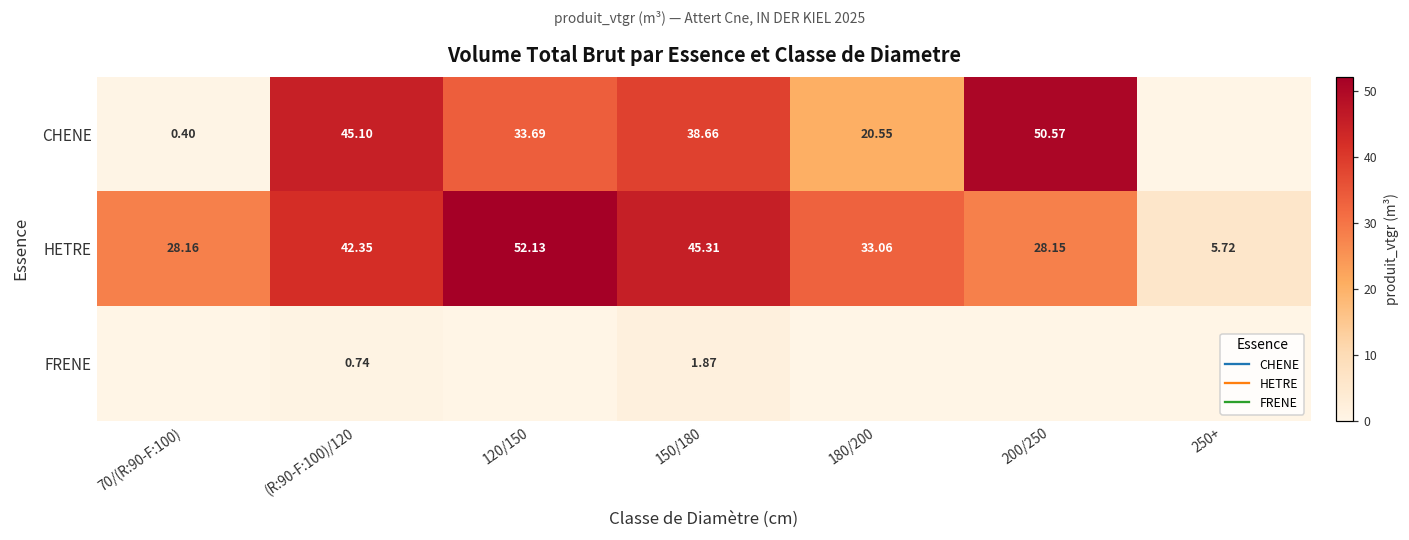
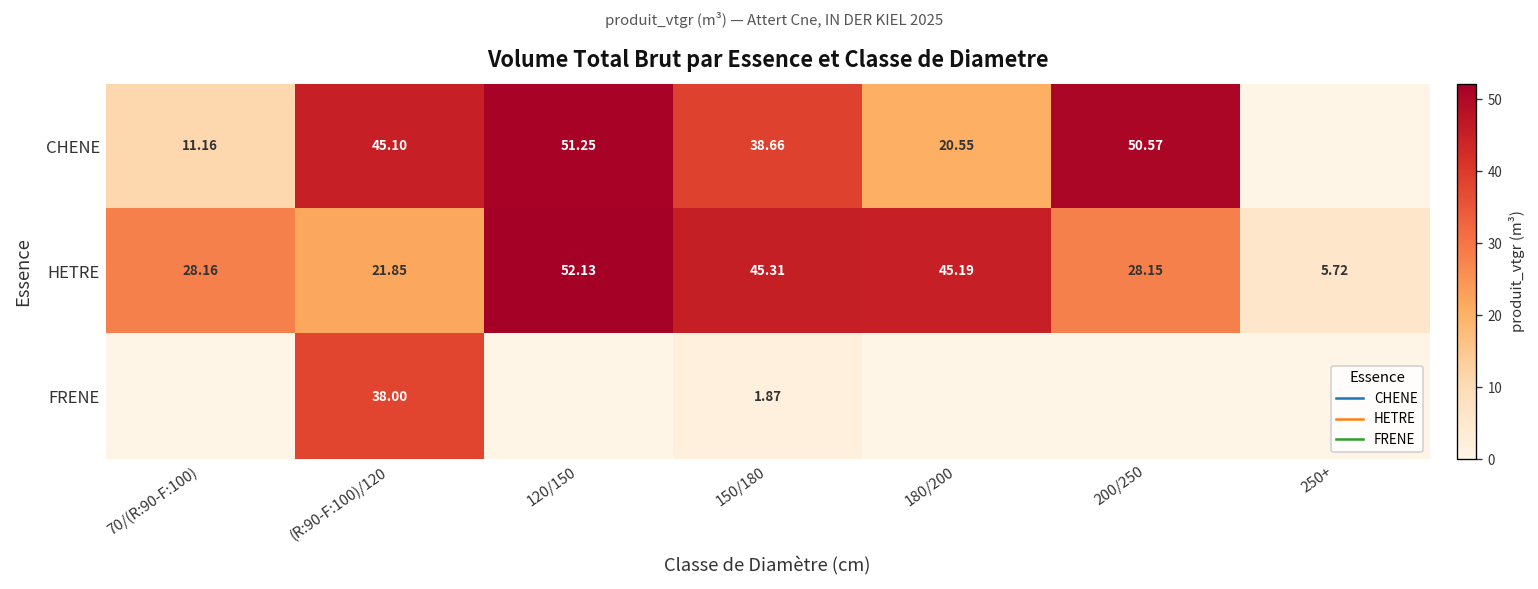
CHENE, 70/(R:90-F:100): 0.40 -> 11.16
CHENE, 120/150: 33.69 -> 51.25
HETRE, (R:90-F:100)/120: 42.35 -> 21.85
HETRE, 180/200: 33.06 -> 45.19
FRENE, (R:90-F:100)/120: 0.74 -> 38.00
